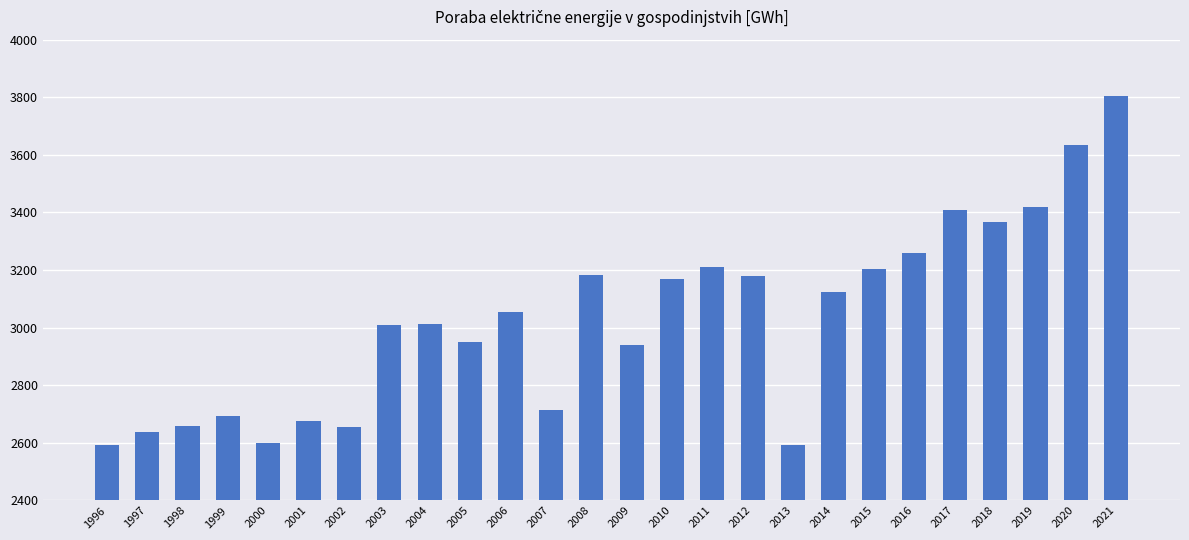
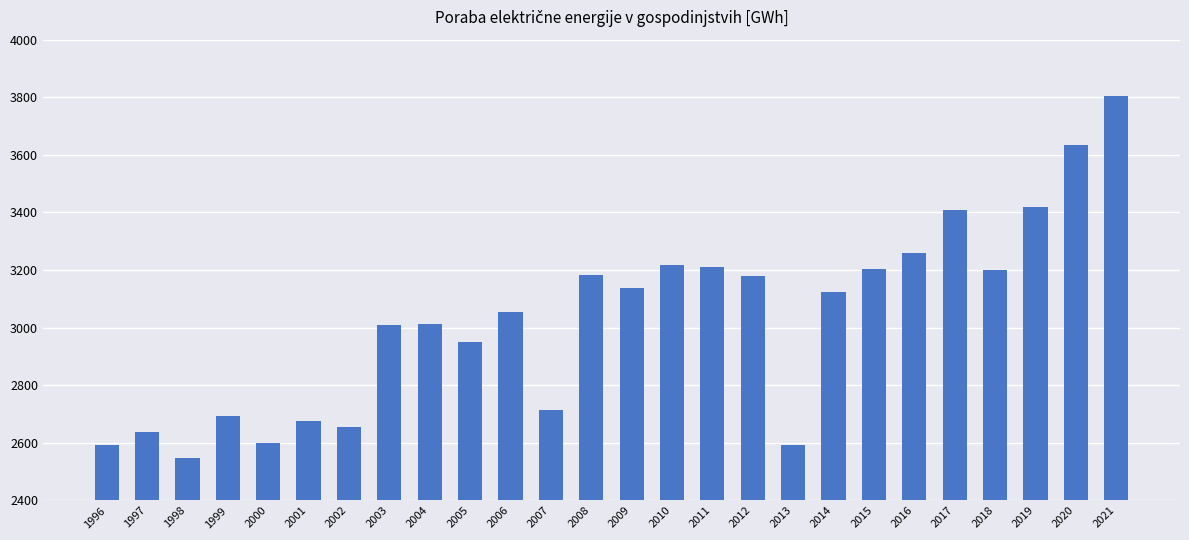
1998: 2660 -> 2550
2009: 2940 -> 3140
2010: 3170 -> 3220
2018: 3370 -> 3200
